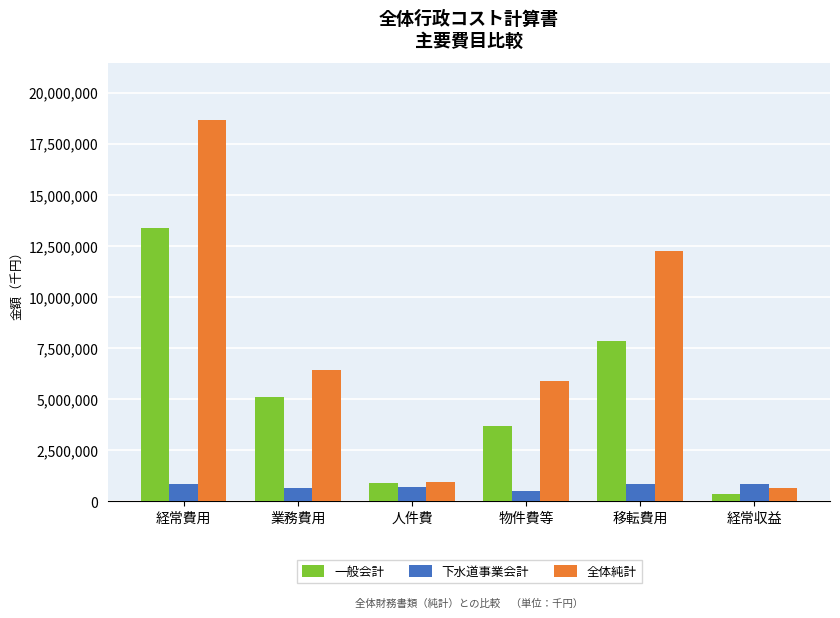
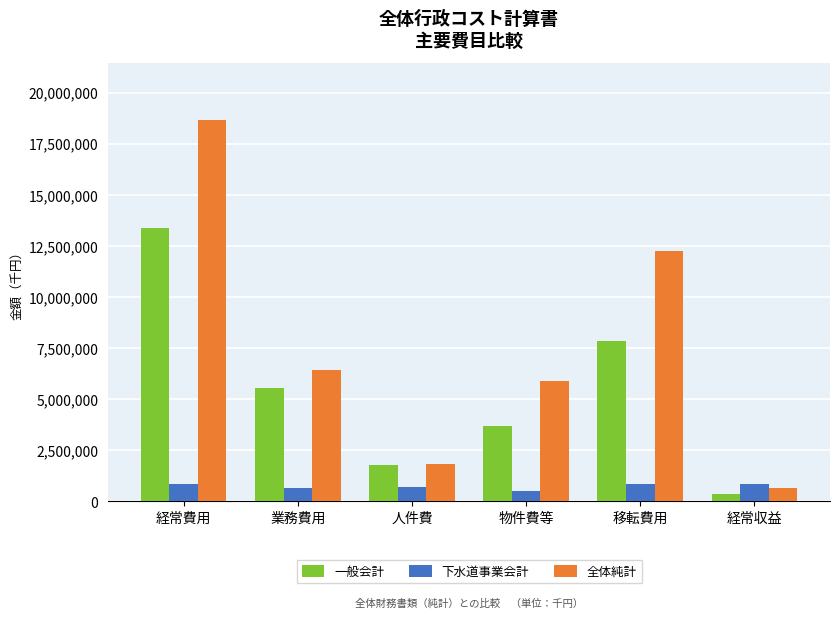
一般会計, 業務費用: 5,100,000 -> 5,500,000
一般会計, 人件費: 900,000 -> 1,800,000
全体純計, 人件費: 900,000 -> 1,900,000
